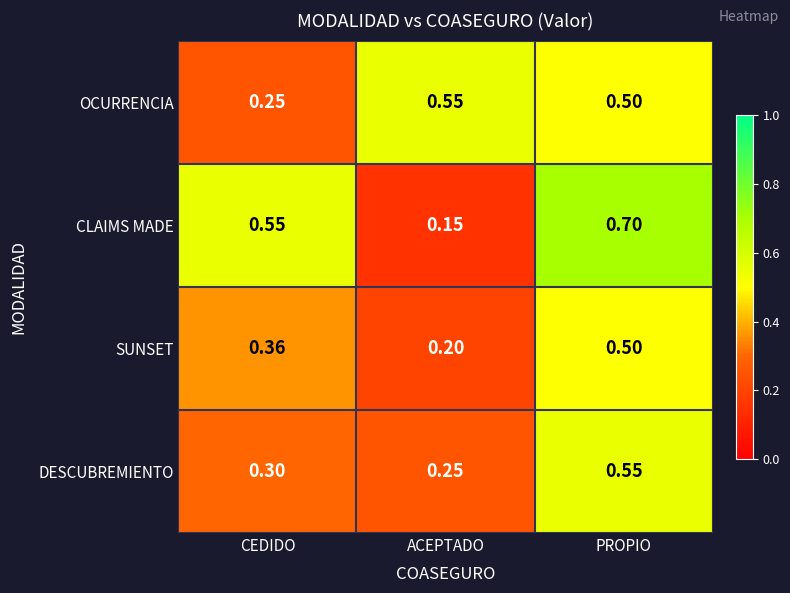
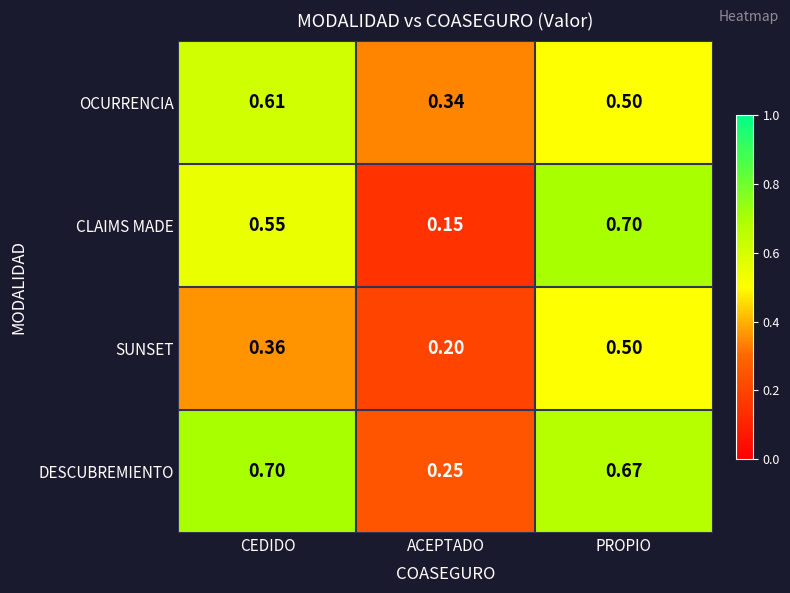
OCURRENCIA, CEDIDO: 0.25 -> 0.61
OCURRENCIA, ACEPTADO: 0.55 -> 0.34
DESCUBREMIENTO, CEDIDO: 0.30 -> 0.70
DESCUBREMIENTO, PROPIO: 0.55 -> 0.67
